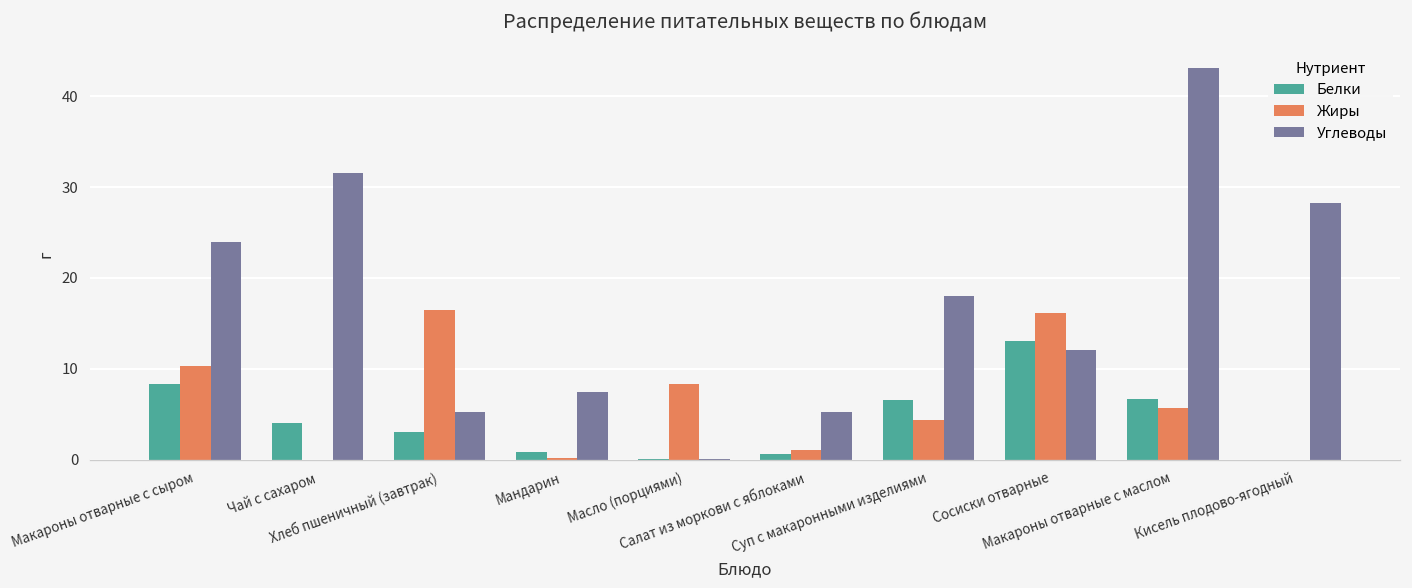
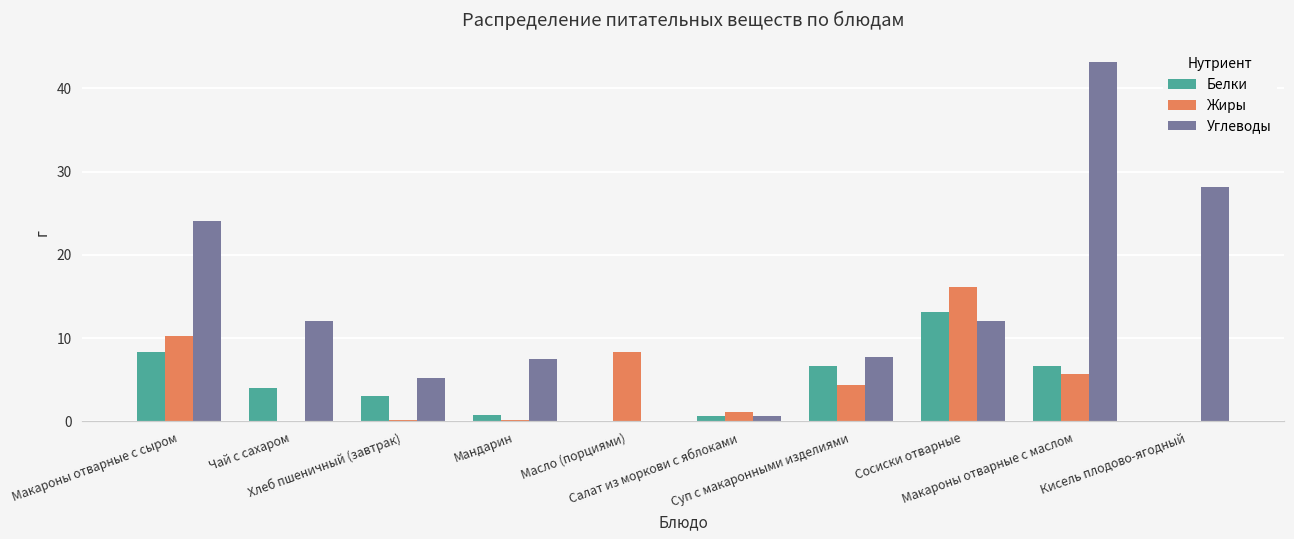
Углеводы, Чай с сахаром: 32 -> 12
Жиры, Хлеб пшеничный (завтрак): 17 -> 0
Углеводы, Салат из моркови с яблоками: 5 -> 1
Углеводы, Суп с макаронными изделиями: 18 -> 8
